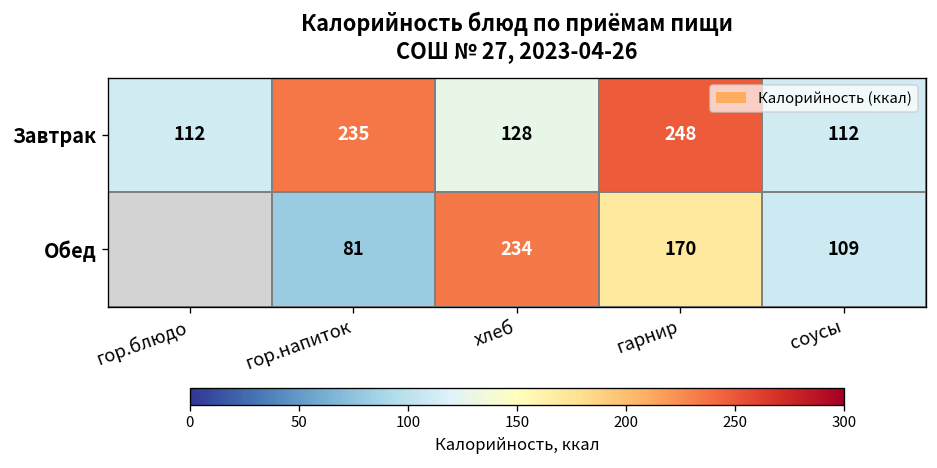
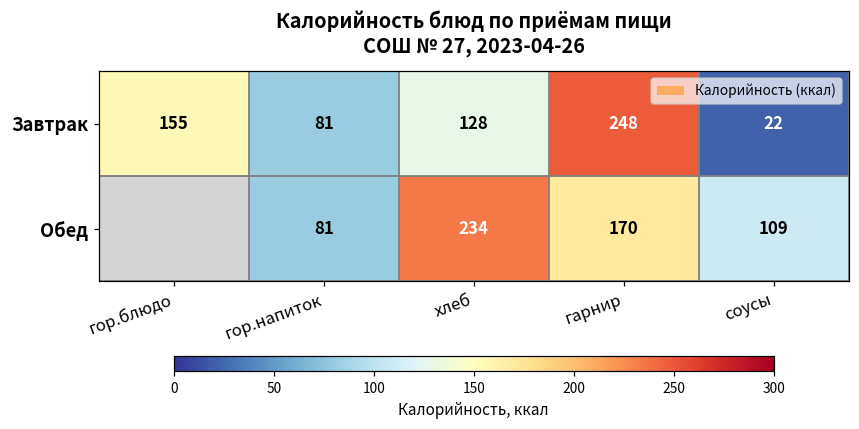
Завтрак, гор.блюдо: 112 -> 155
Завтрак, гор.напиток: 235 -> 81
Завтрак, соусы: 112 -> 22
